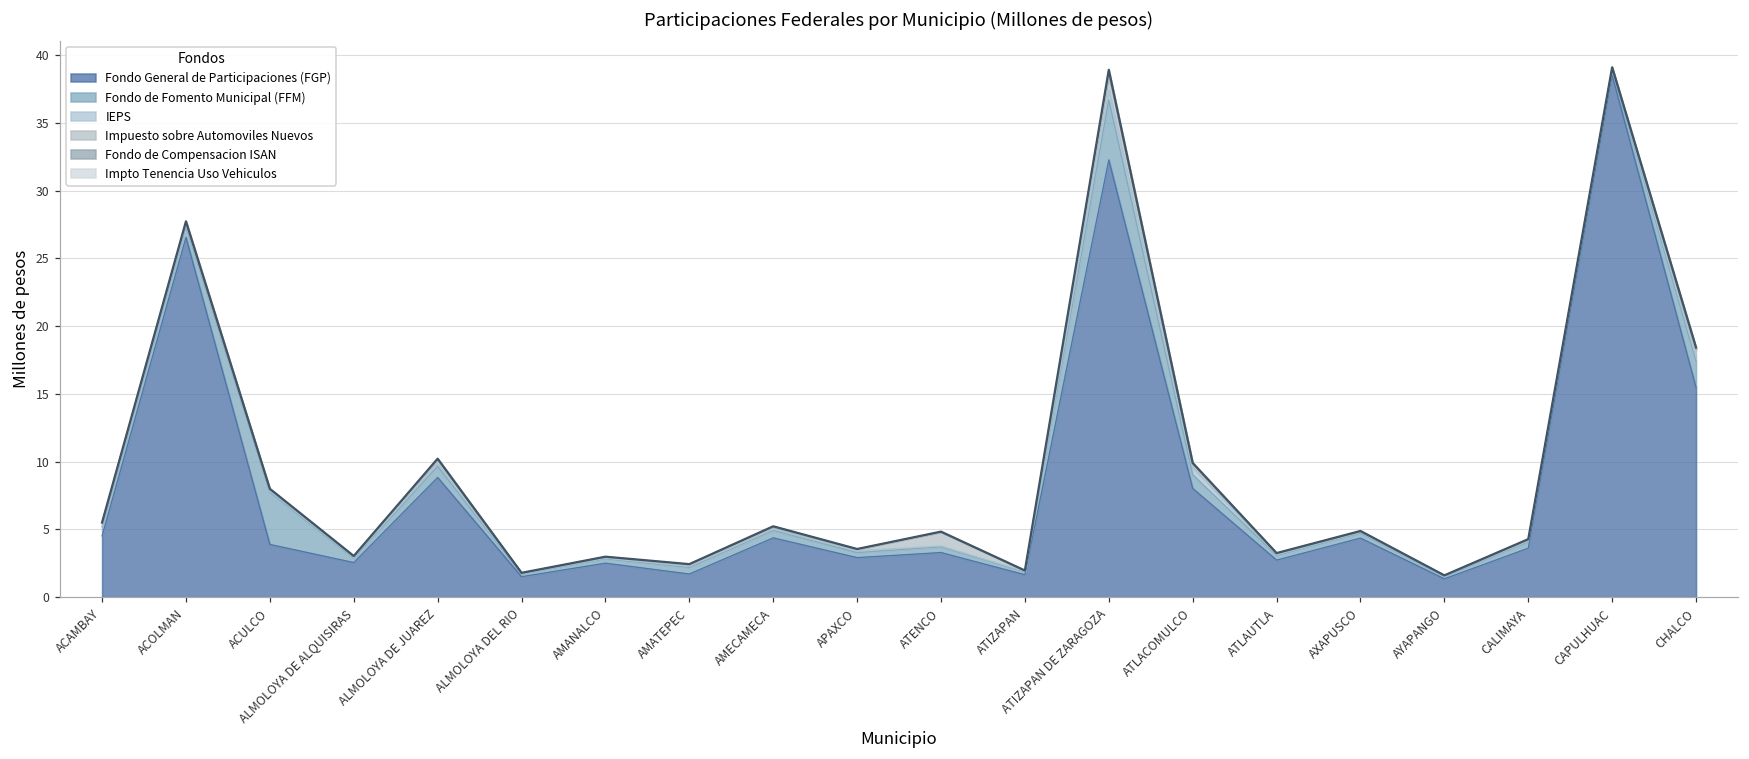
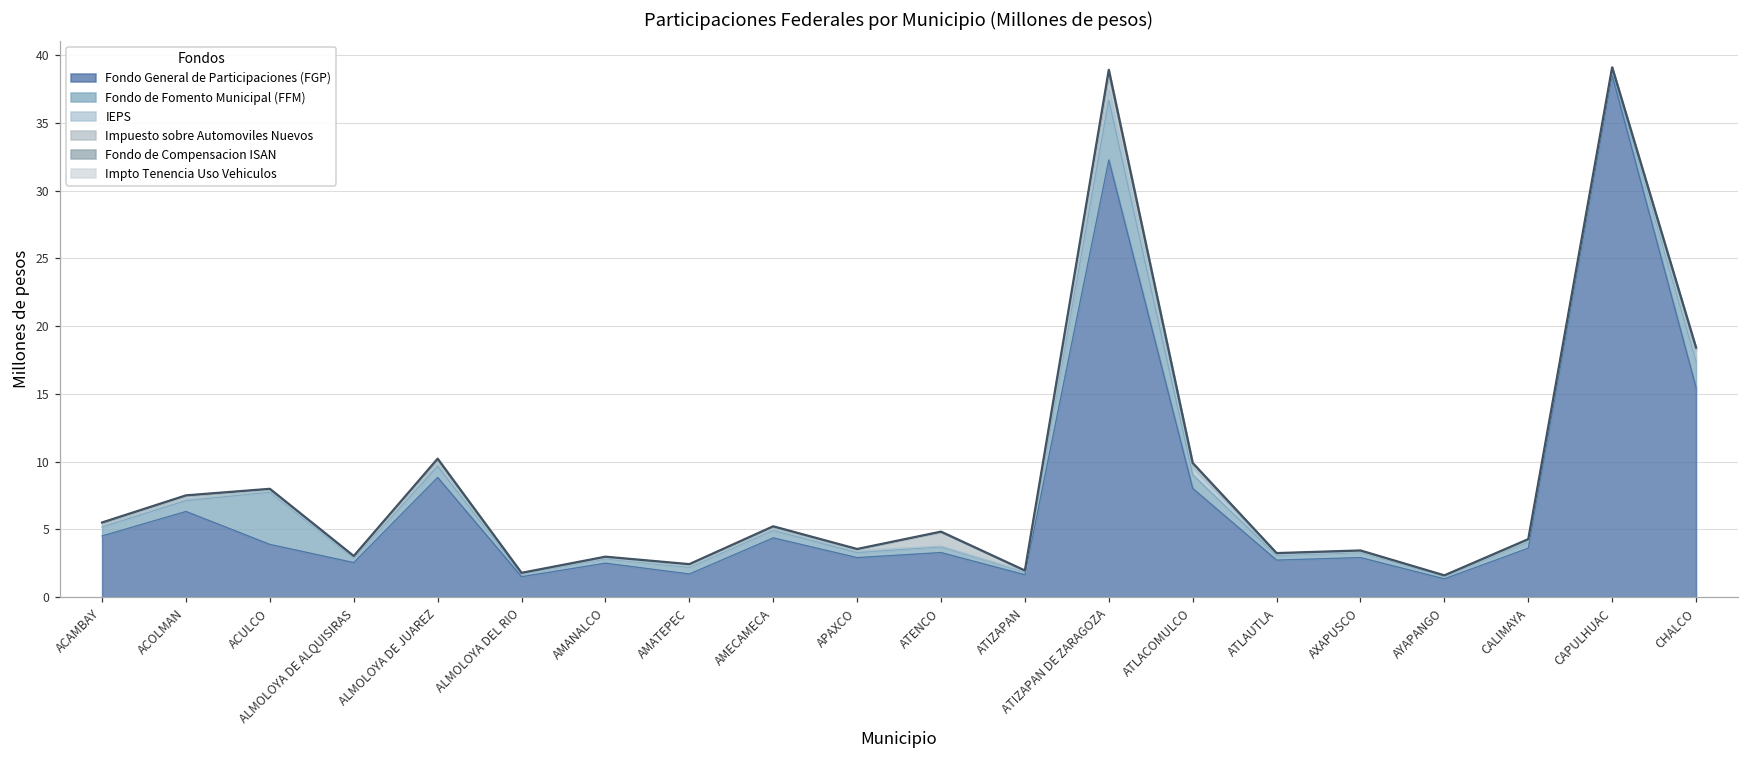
Fondo General de Participaciones (FGP), ACOLMAN: 26.5 -> 6.3
Fondo General de Participaciones (FGP), AXAPUSCO: 4.4 -> 2.9
